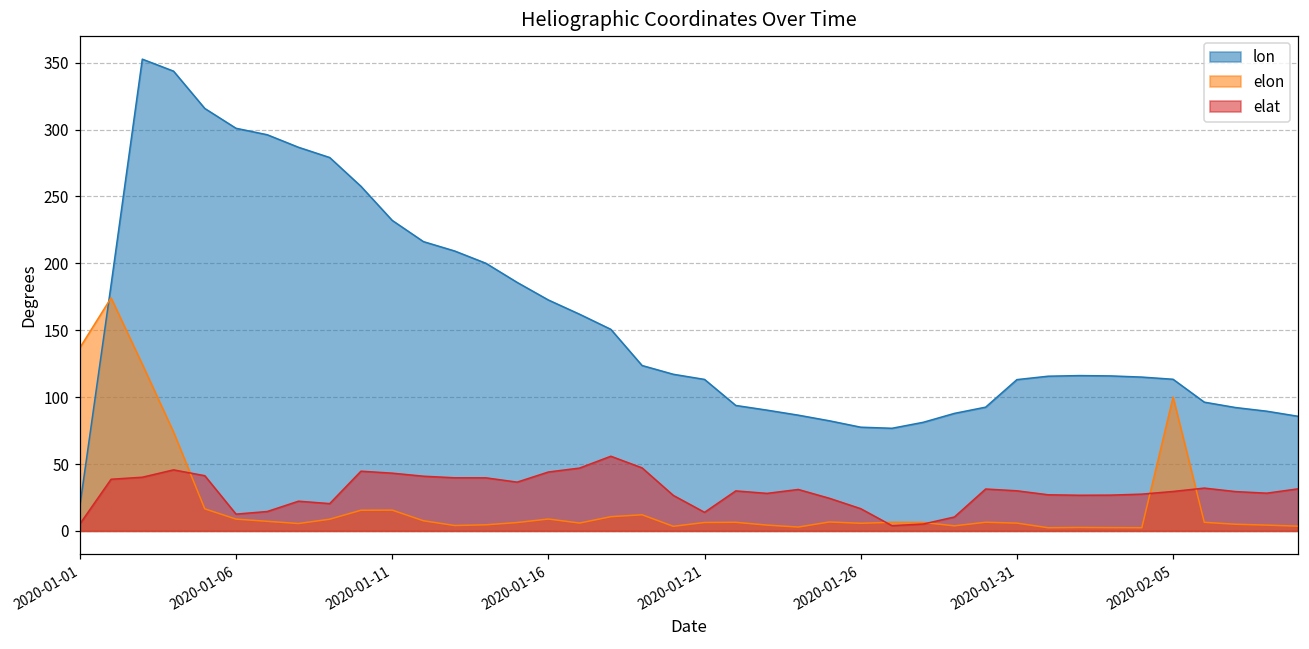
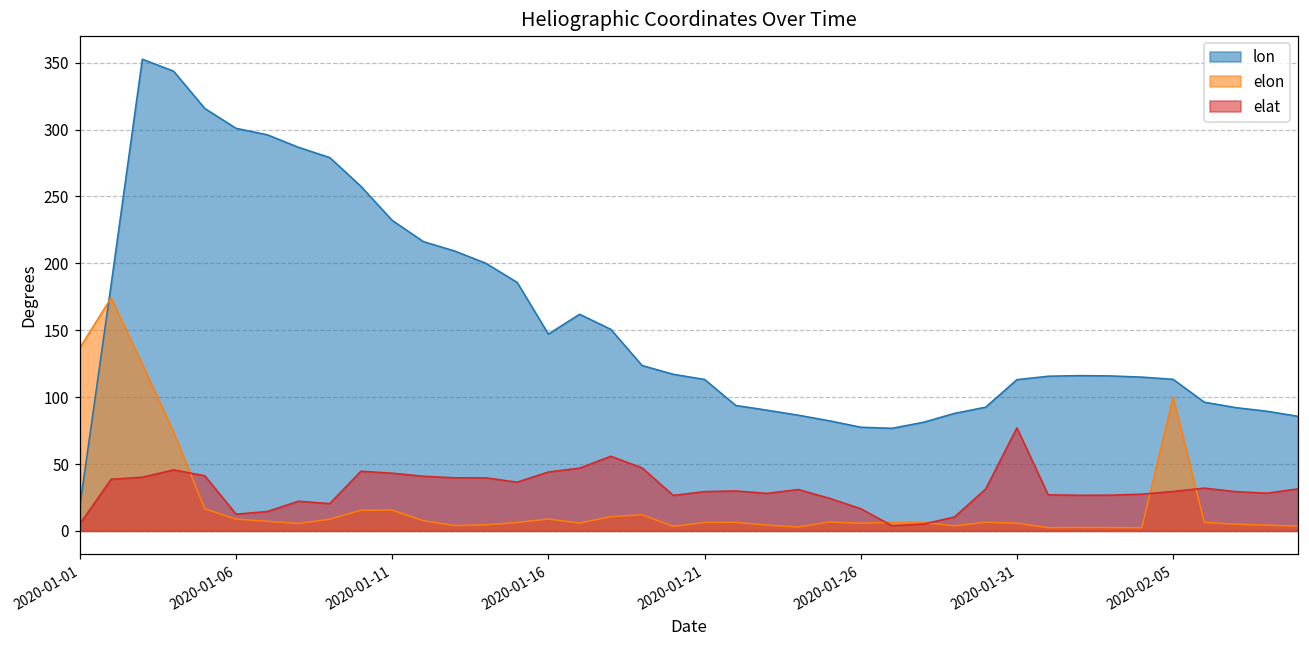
lon, 2020-01-16: 173 -> 147
elat, 2020-01-21: 14 -> 29
elat, 2020-01-31: 30 -> 77
